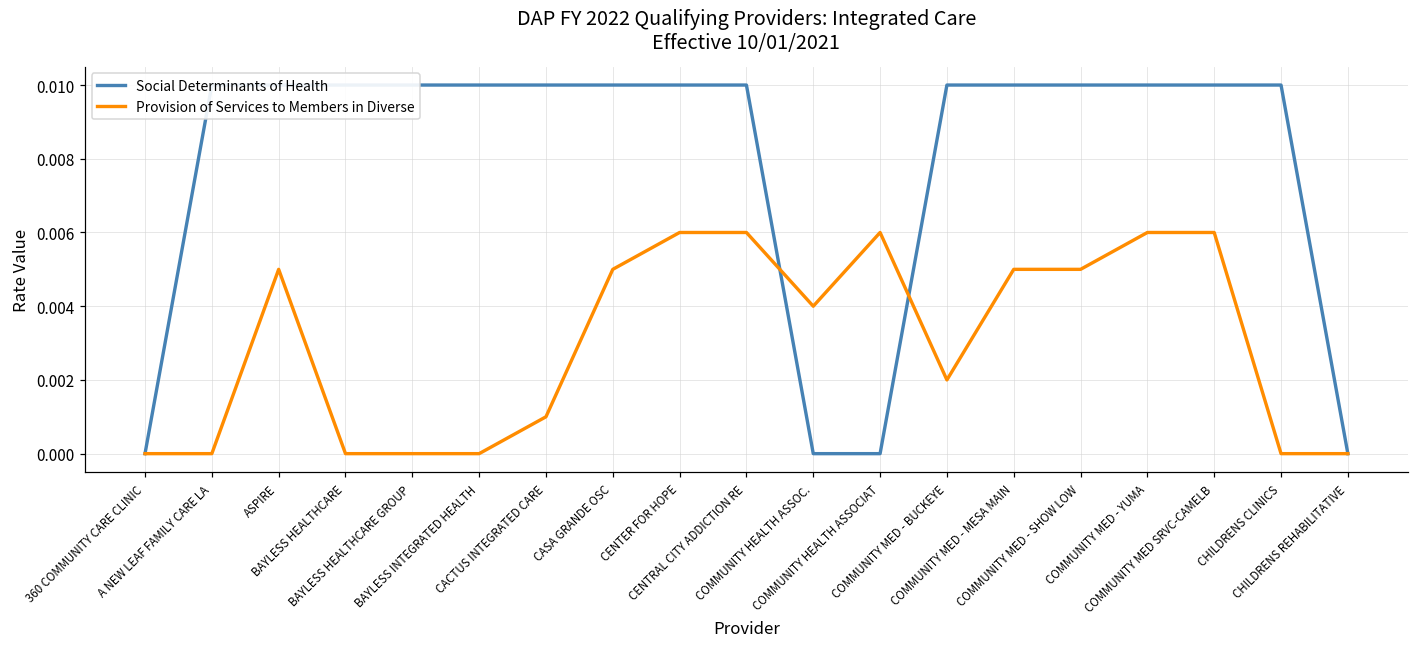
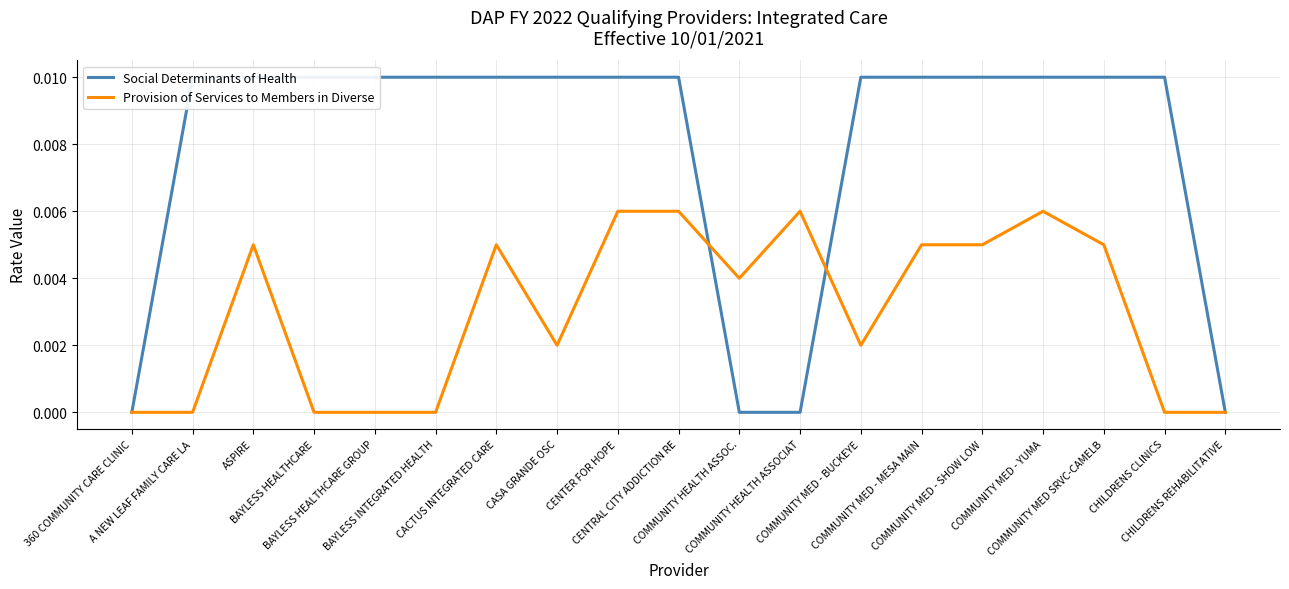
Provision of Services to Members in Diverse, CACTUS INTEGRATED CARE: 0.001 -> 0.005
Provision of Services to Members in Diverse, CASA GRANDE OSC: 0.005 -> 0.002
Provision of Services to Members in Diverse, COMMUNITY MED SRVC-CAMELB: 0.006 -> 0.005
